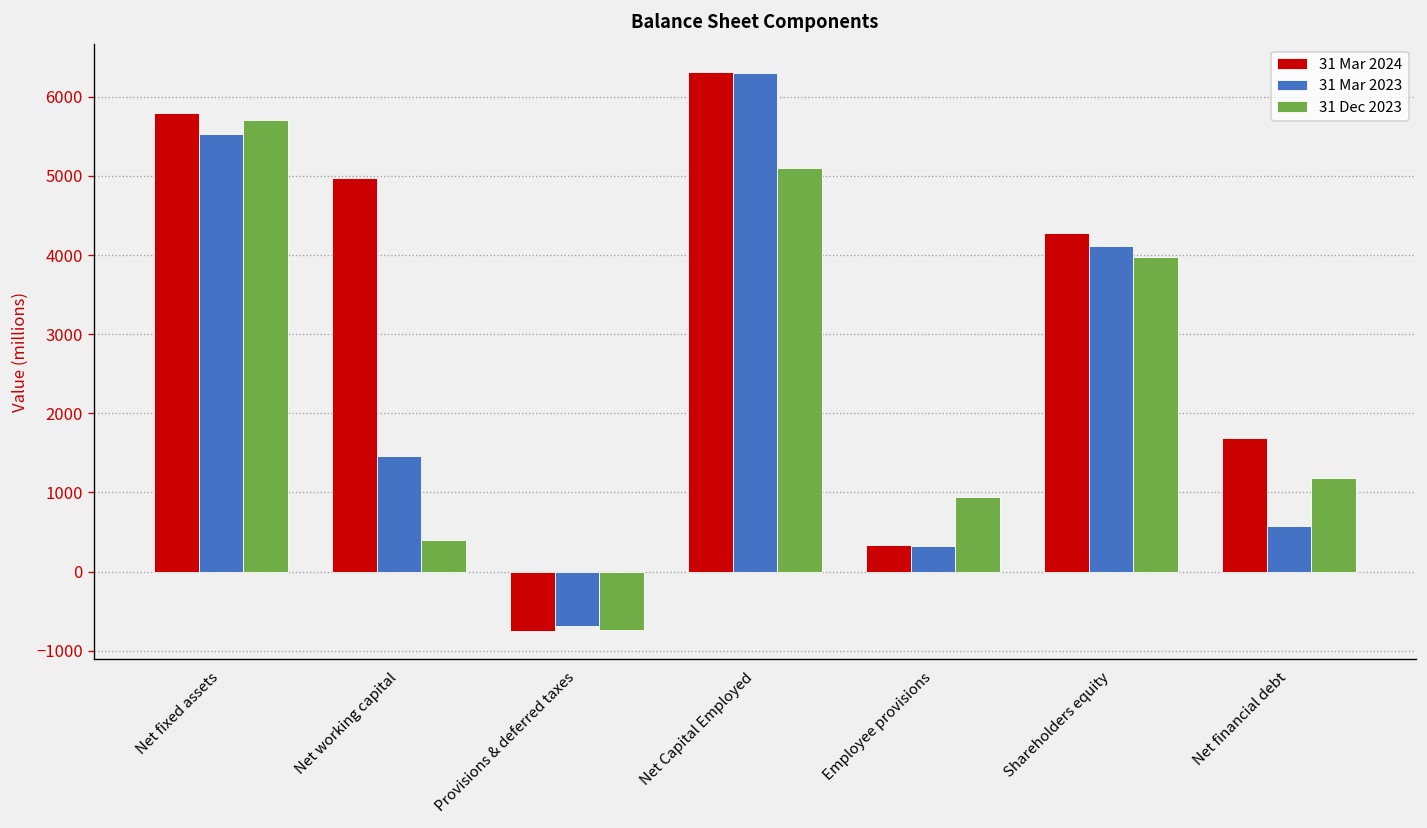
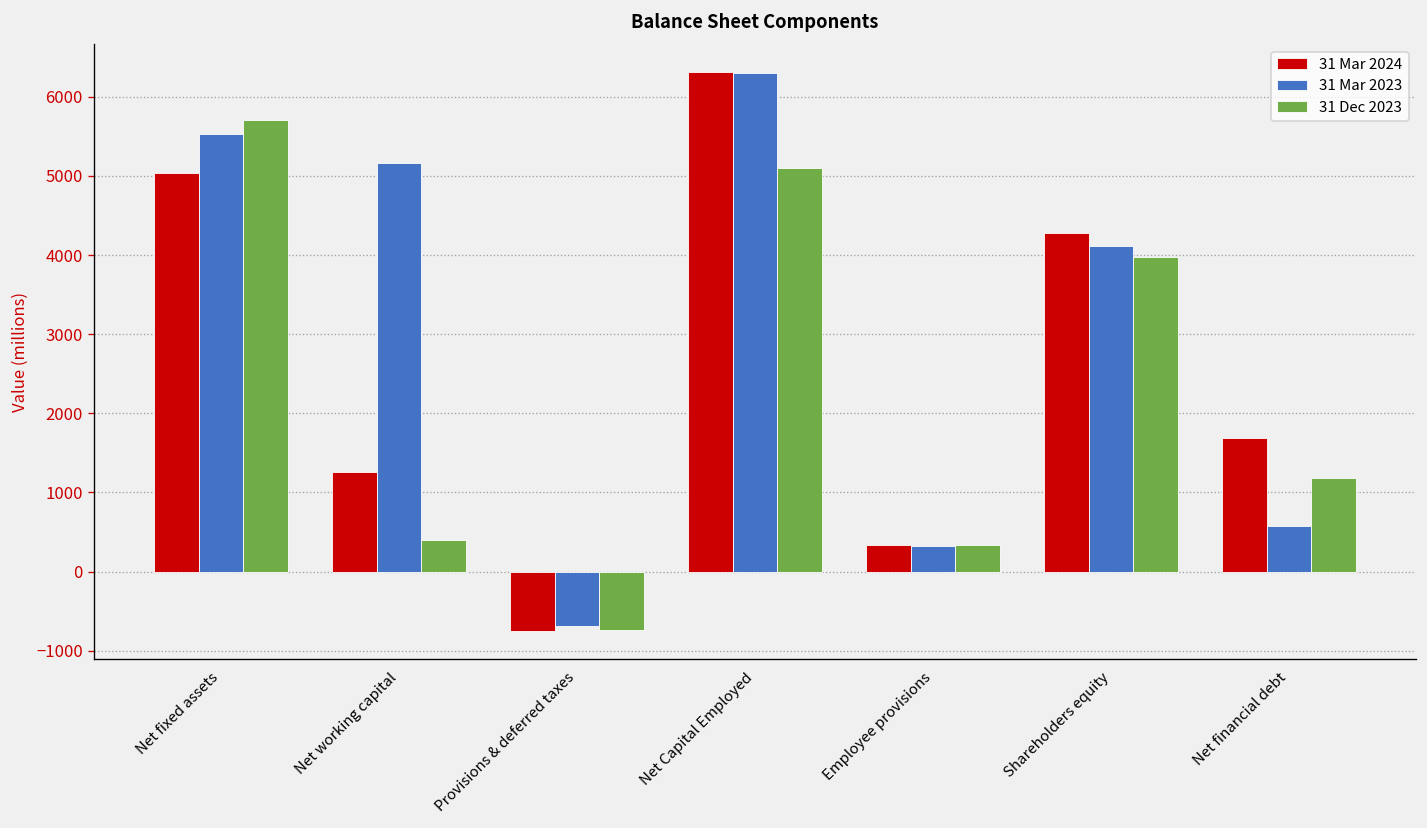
31 Mar 2024, Net fixed assets: 5800 -> 5000
31 Mar 2024, Net working capital: 5000 -> 1300
31 Mar 2023, Net working capital: 1500 -> 5200
31 Dec 2023, Employee provisions: 900 -> 300
